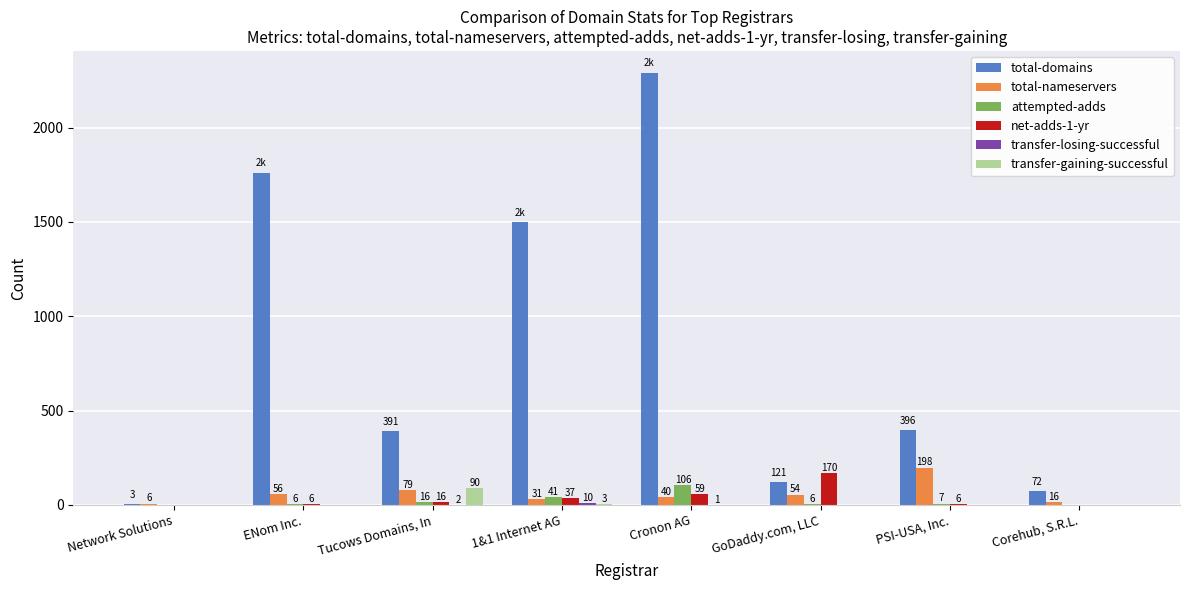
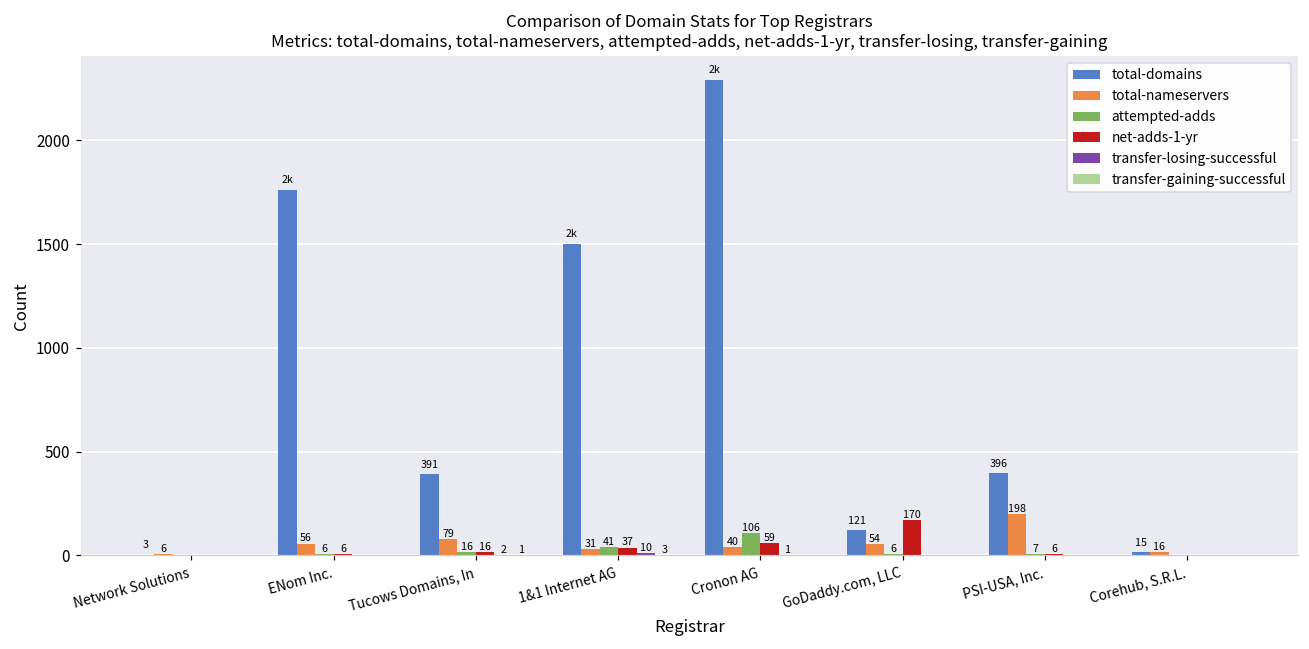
transfer-gaining-successful, Tucows Domains, In: 90 -> 1
total-domains, Corehub, S.R.L.: 72 -> 15
